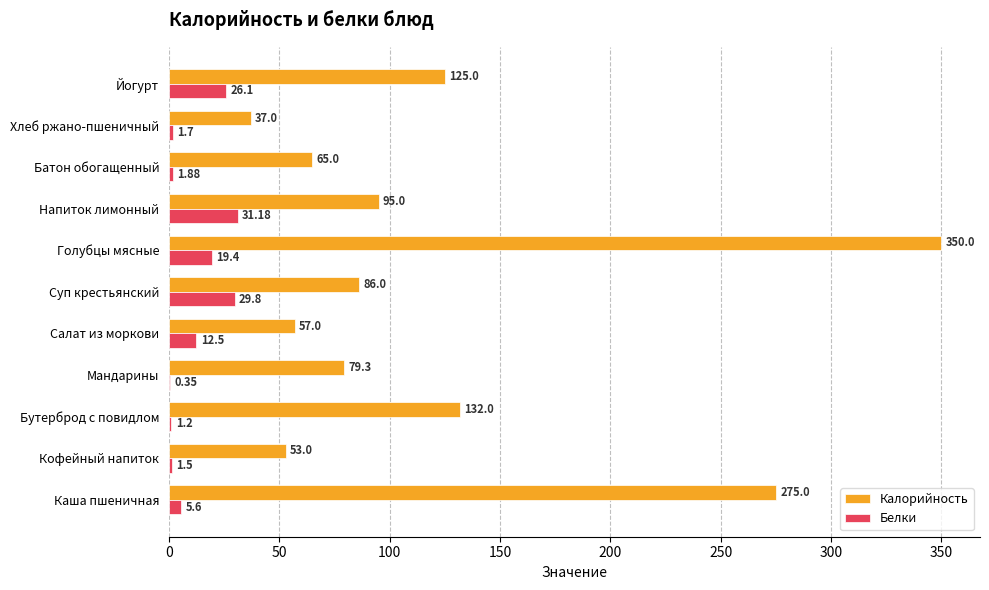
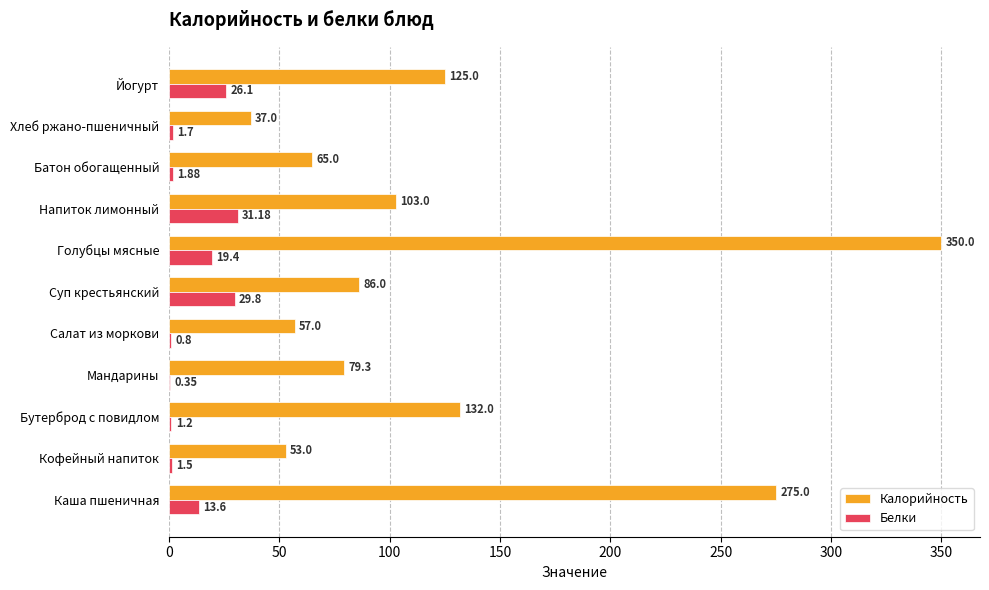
Калорийность, Напиток лимонный: 95.0 -> 103.0
Белки, Салат из моркови: 12.5 -> 0.8
Белки, Каша пшеничная: 5.6 -> 13.6
